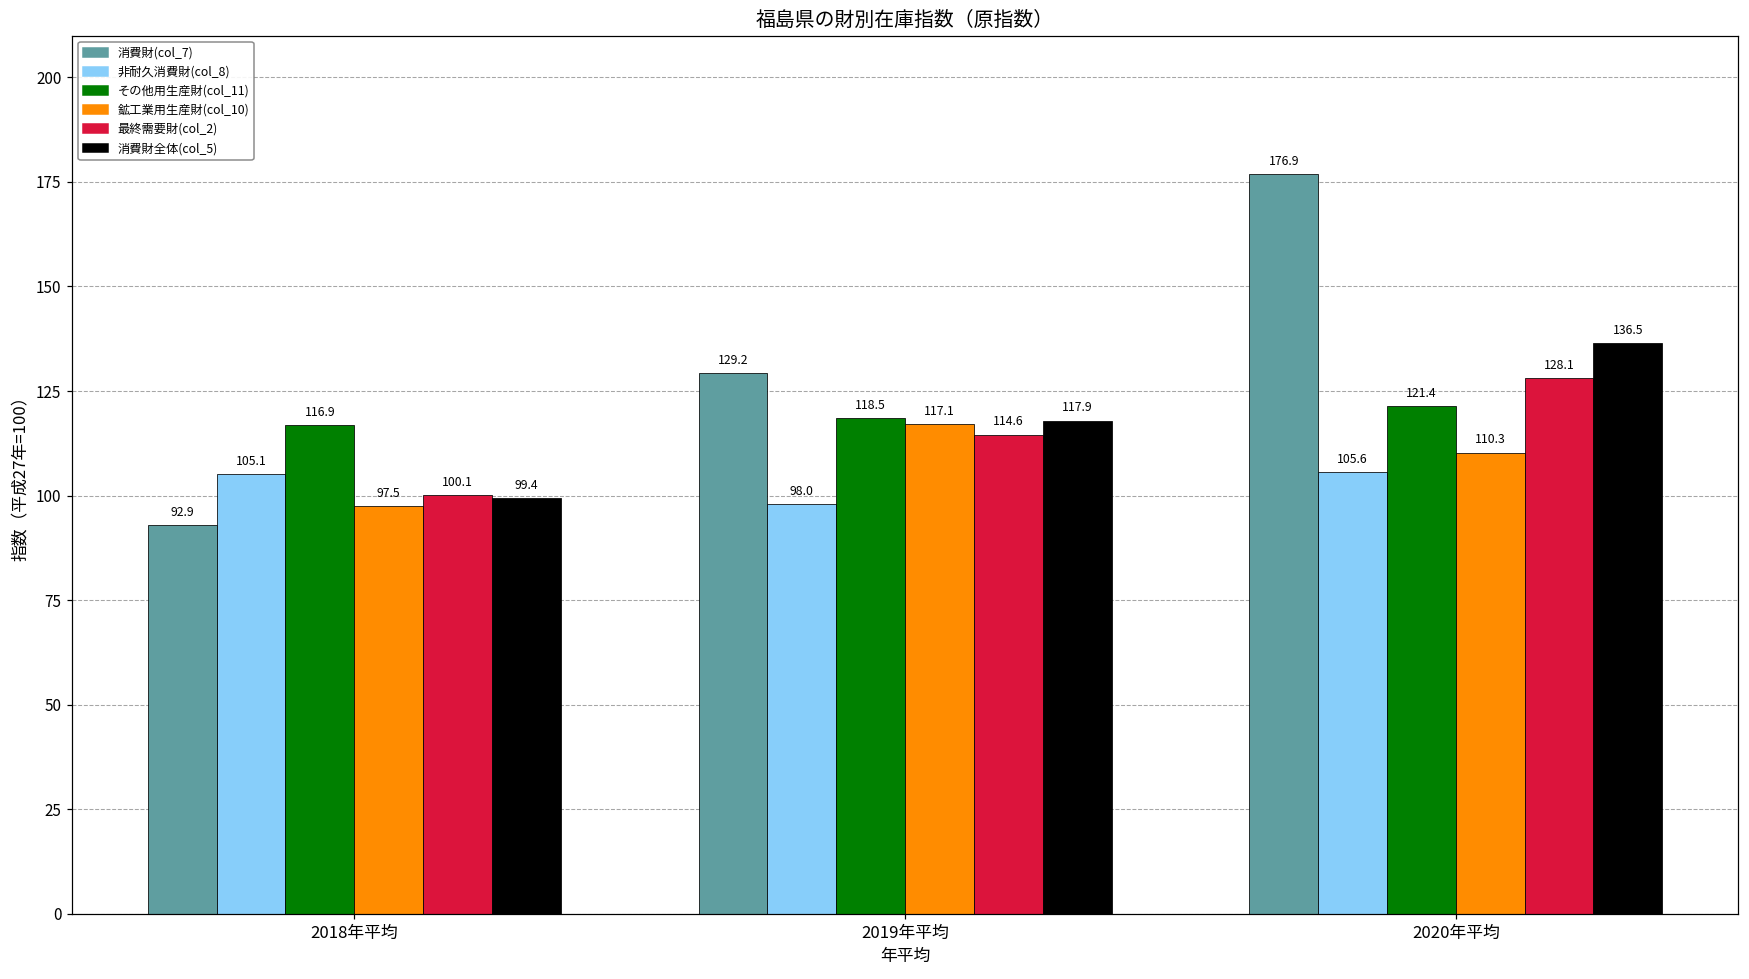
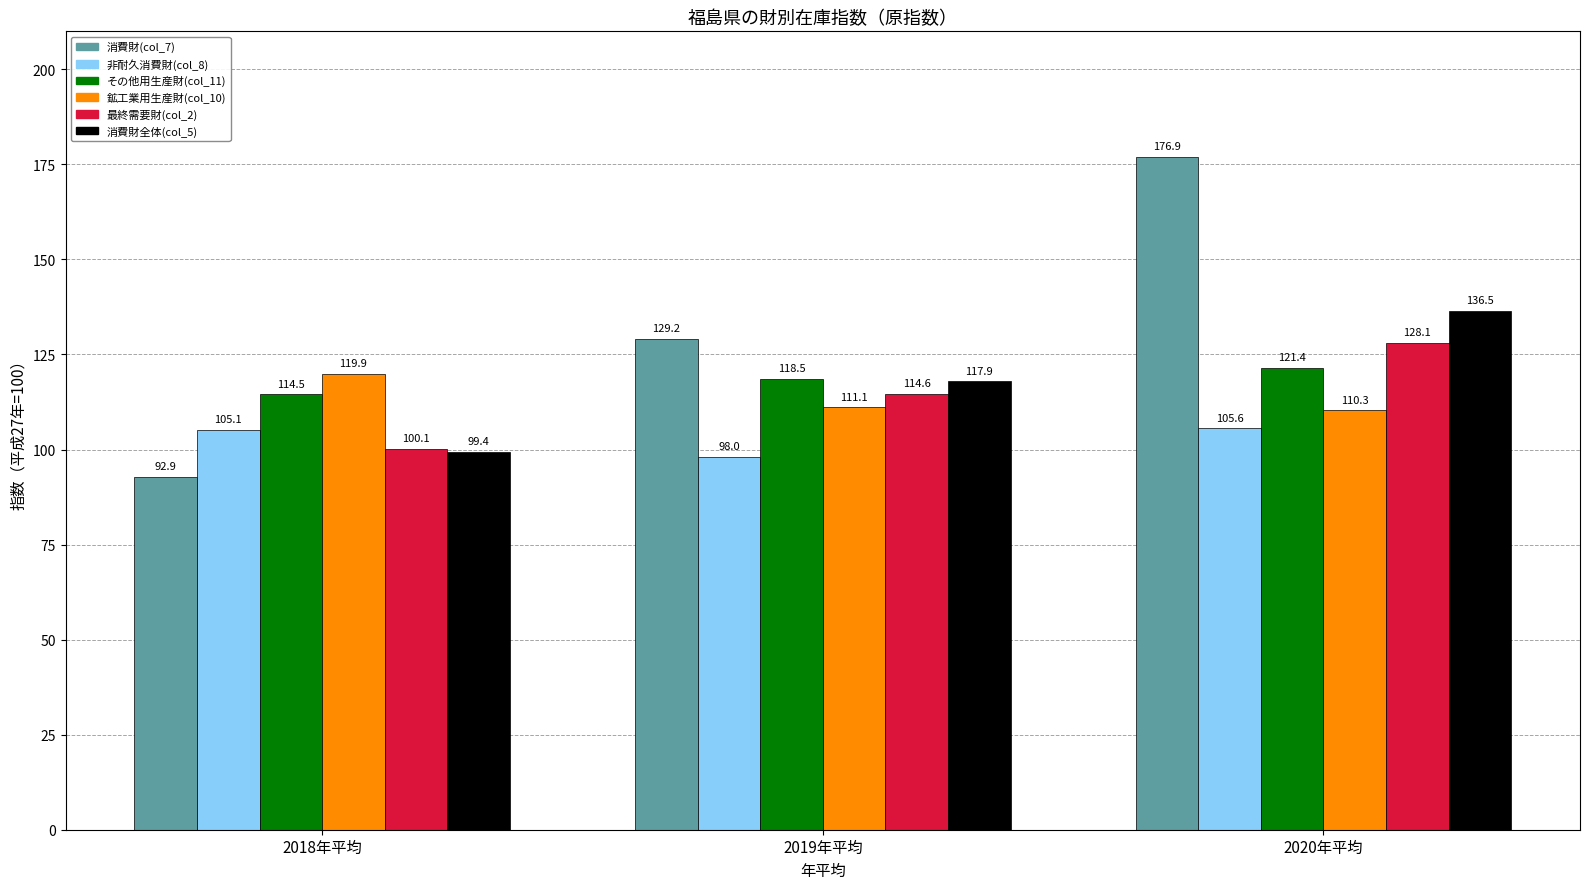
その他用生産財(col_11), 2018年平均: 116.9 -> 114.5
鉱工業用生産財(col_10), 2018年平均: 97.5 -> 119.9
鉱工業用生産財(col_10), 2019年平均: 117.1 -> 111.1
